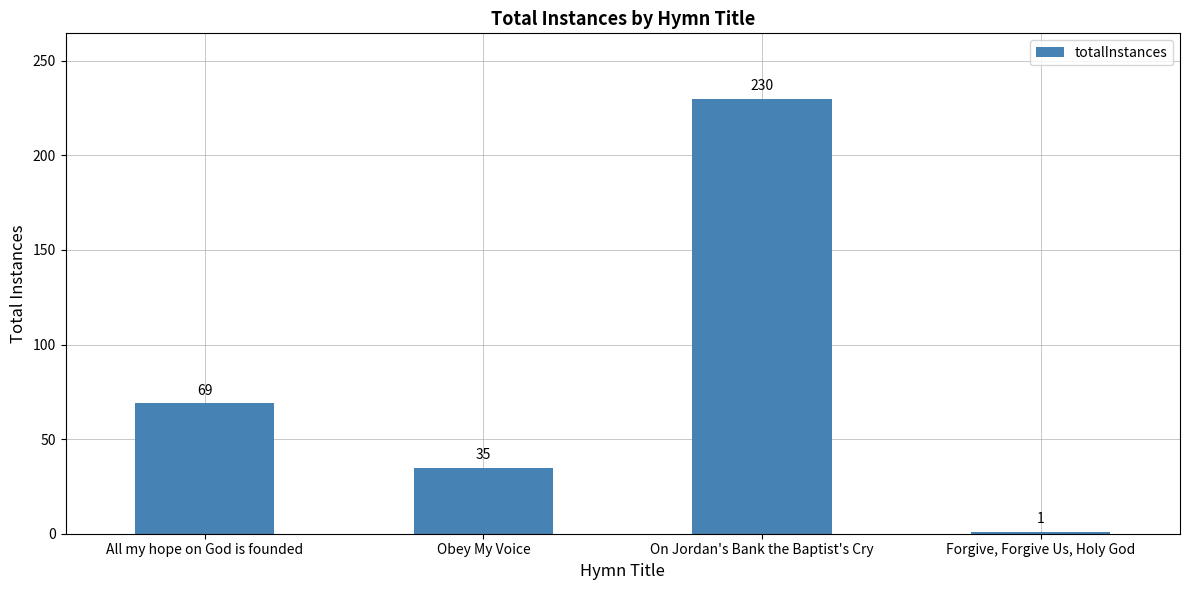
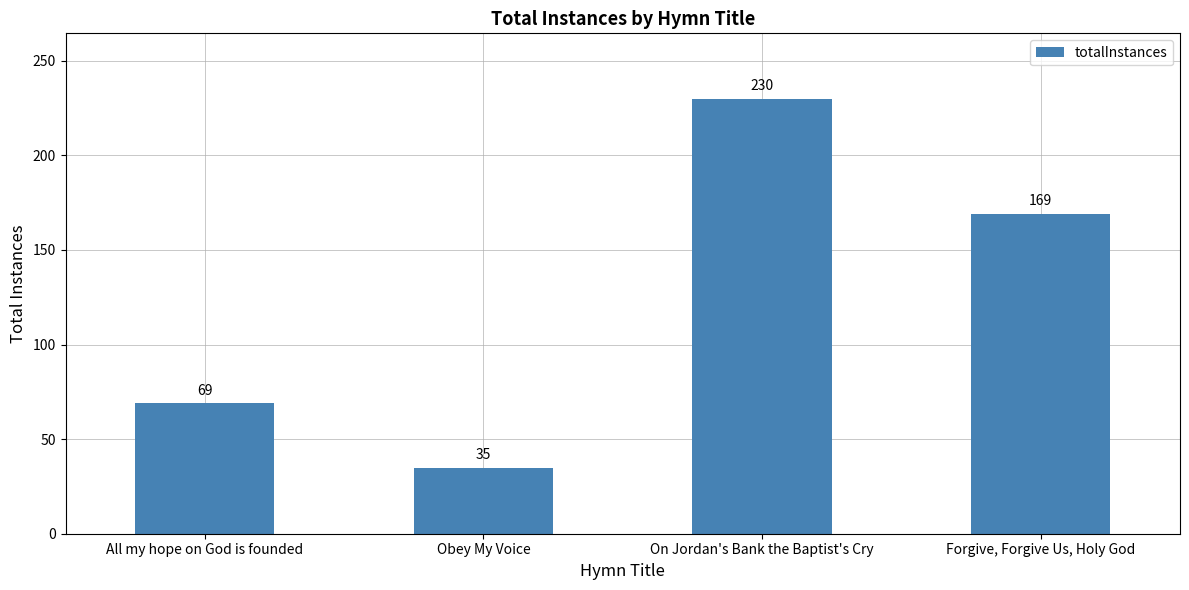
Forgive, Forgive Us, Holy God: 1 -> 169
